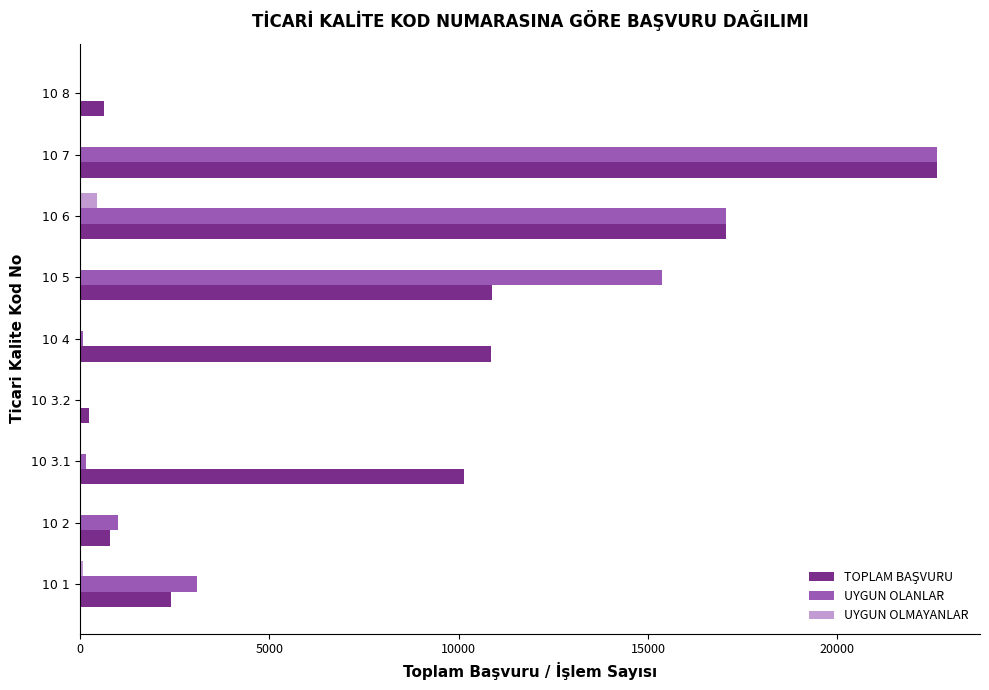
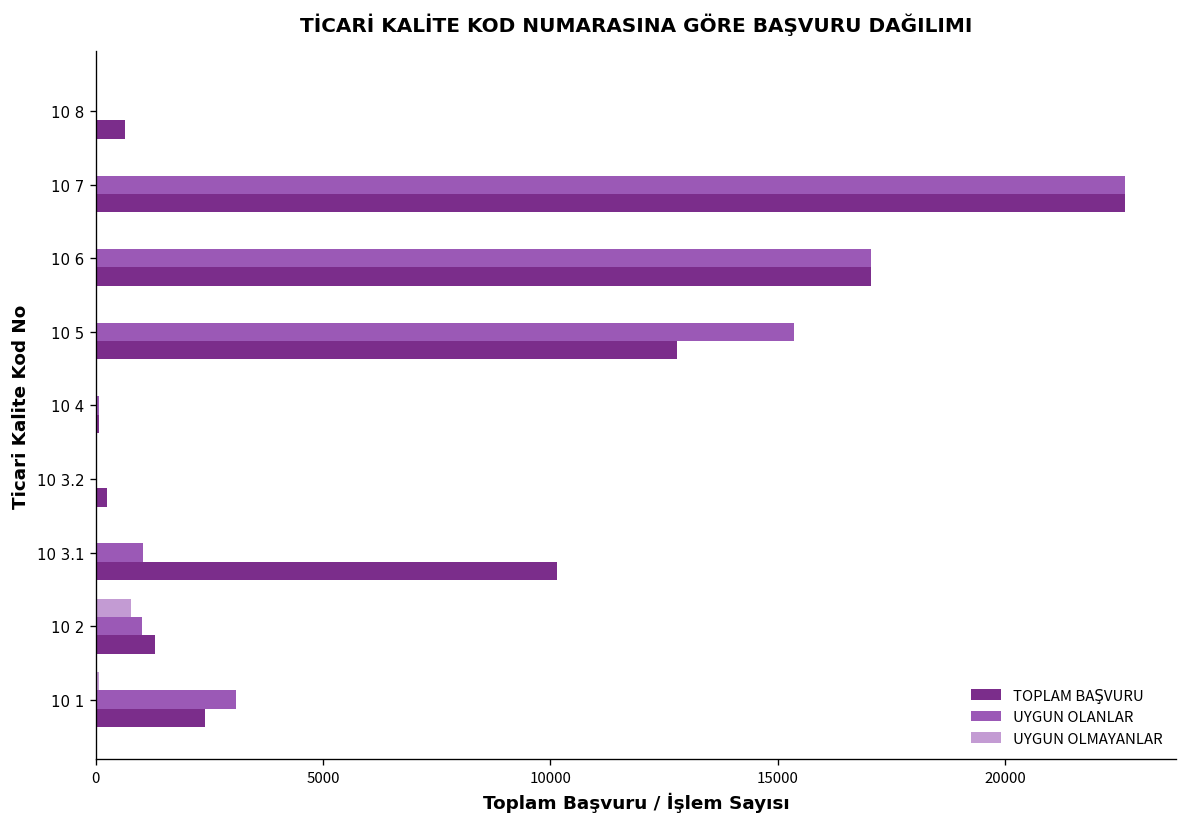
UYGUN OLMAYANLAR, 10 6: 500 -> 0
TOPLAM BAŞVURU, 10 5: 10900 -> 12800
TOPLAM BAŞVURU, 10 4: 10900 -> 100
UYGUN OLANLAR, 10 3.1: 200 -> 1000
UYGUN OLMAYANLAR, 10 2: 0 -> 800
TOPLAM BAŞVURU, 10 2: 800 -> 1300
